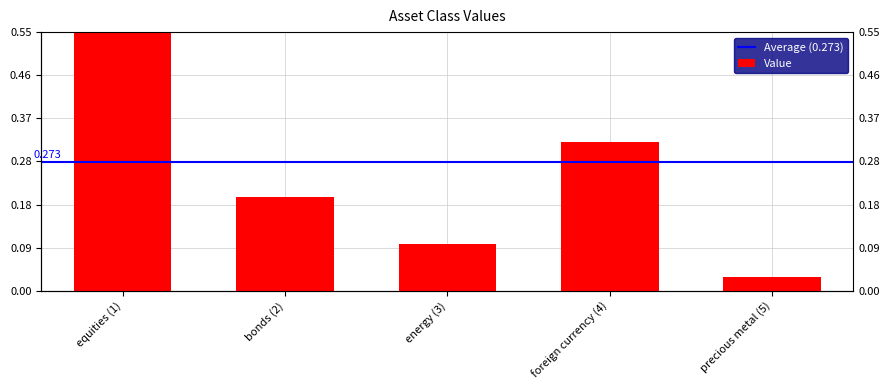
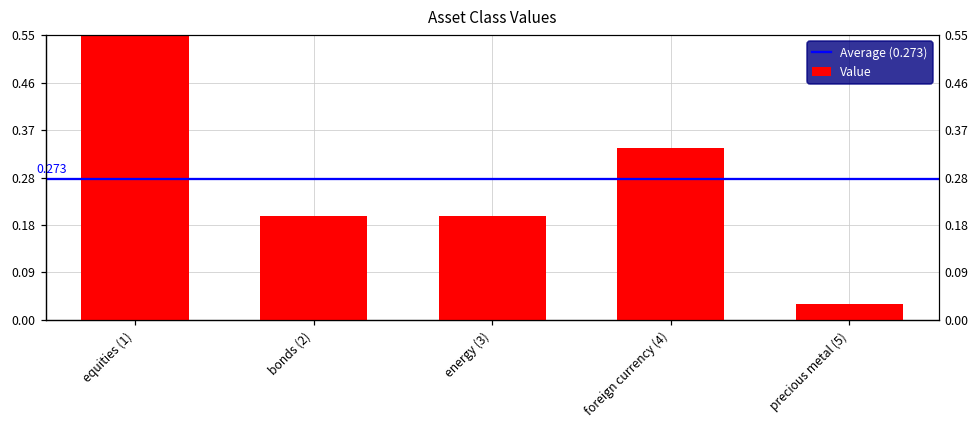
energy (3): 0.1 -> 0.2
foreign currency (4): 0.32 -> 0.33
